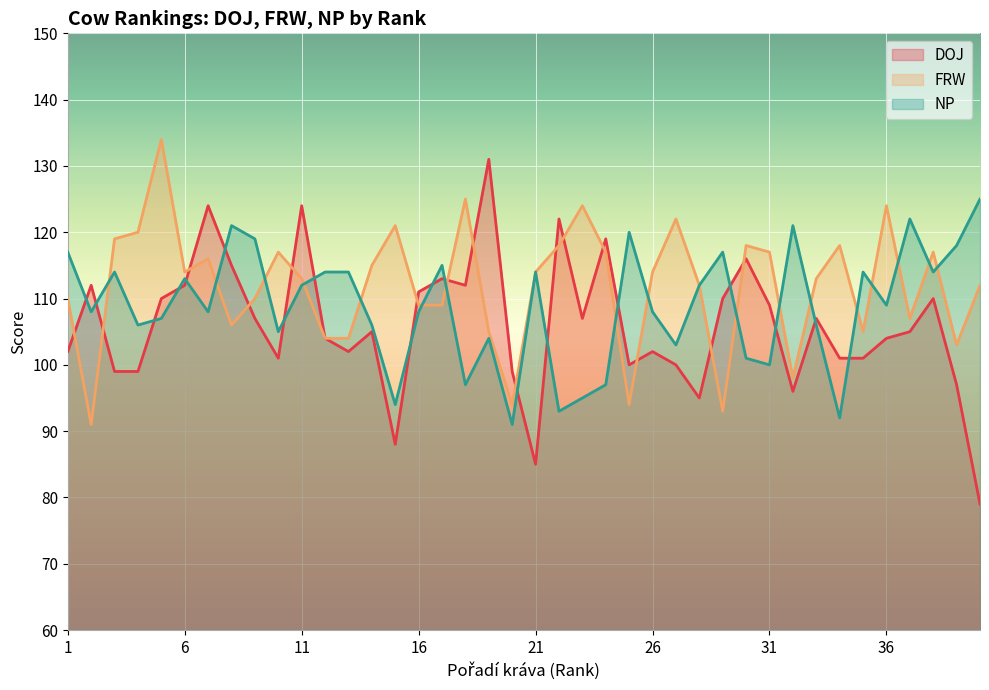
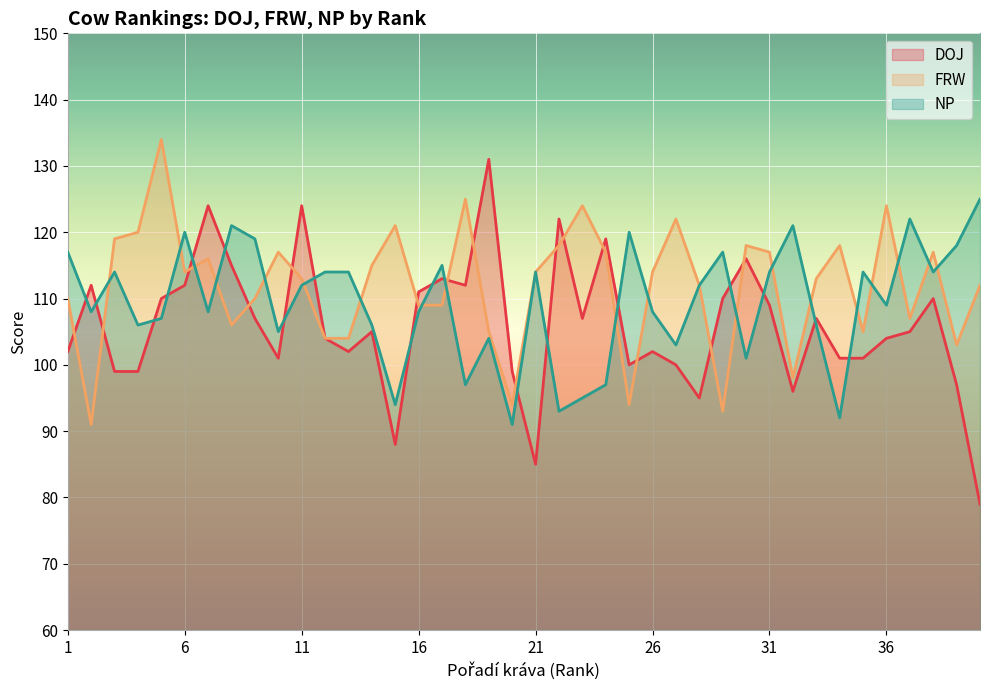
NP, 6: 113 -> 120
NP, 31: 100 -> 114
